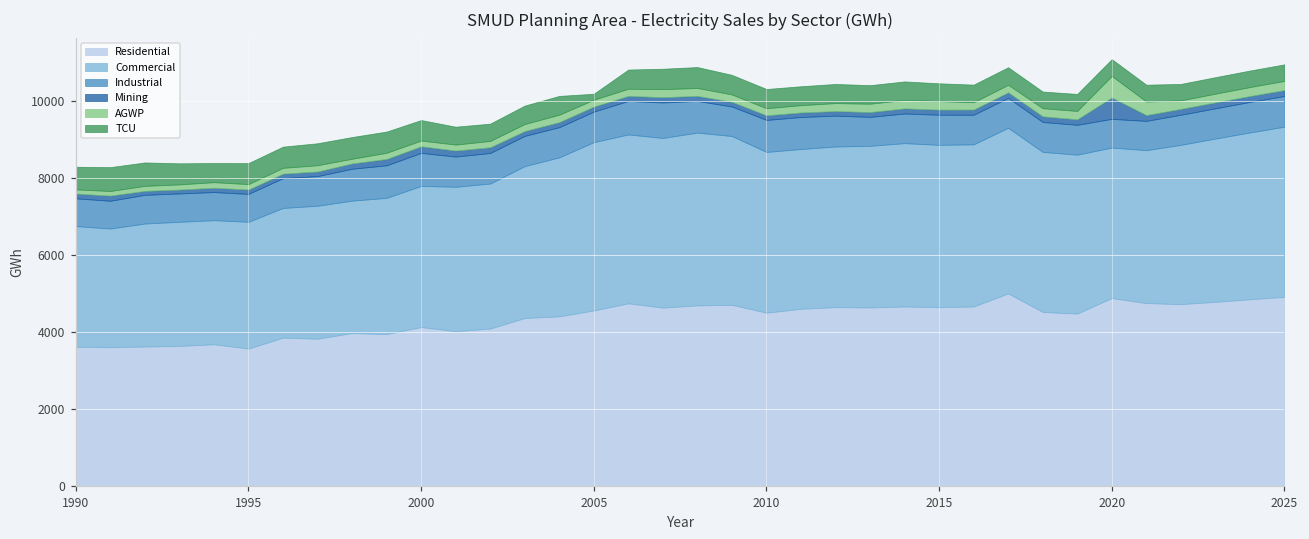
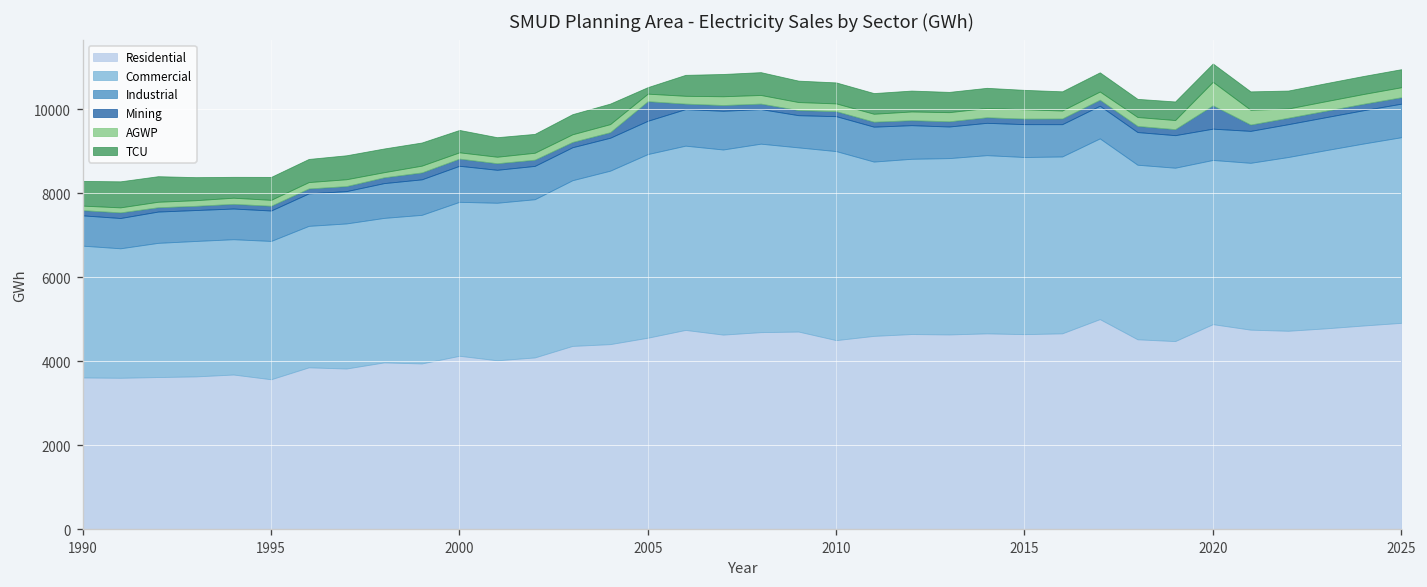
Mining, 2005: 100 -> 500
Commercial, 2010: 4200 -> 4500
